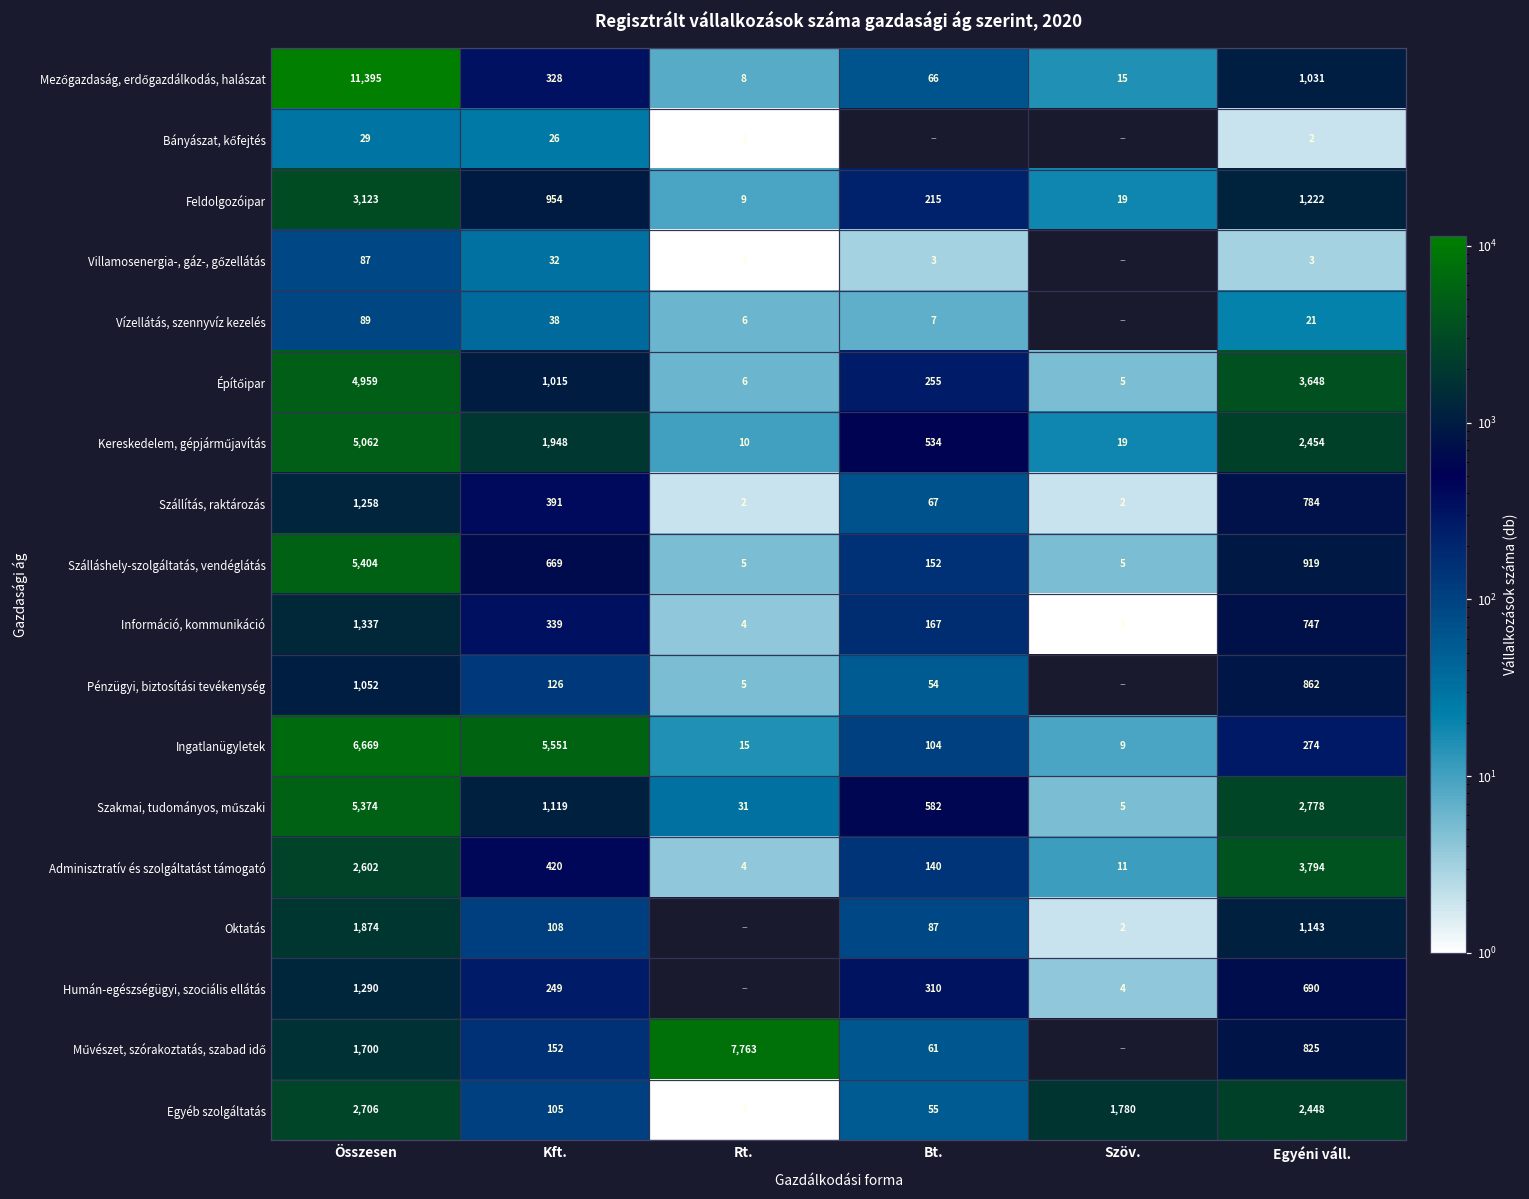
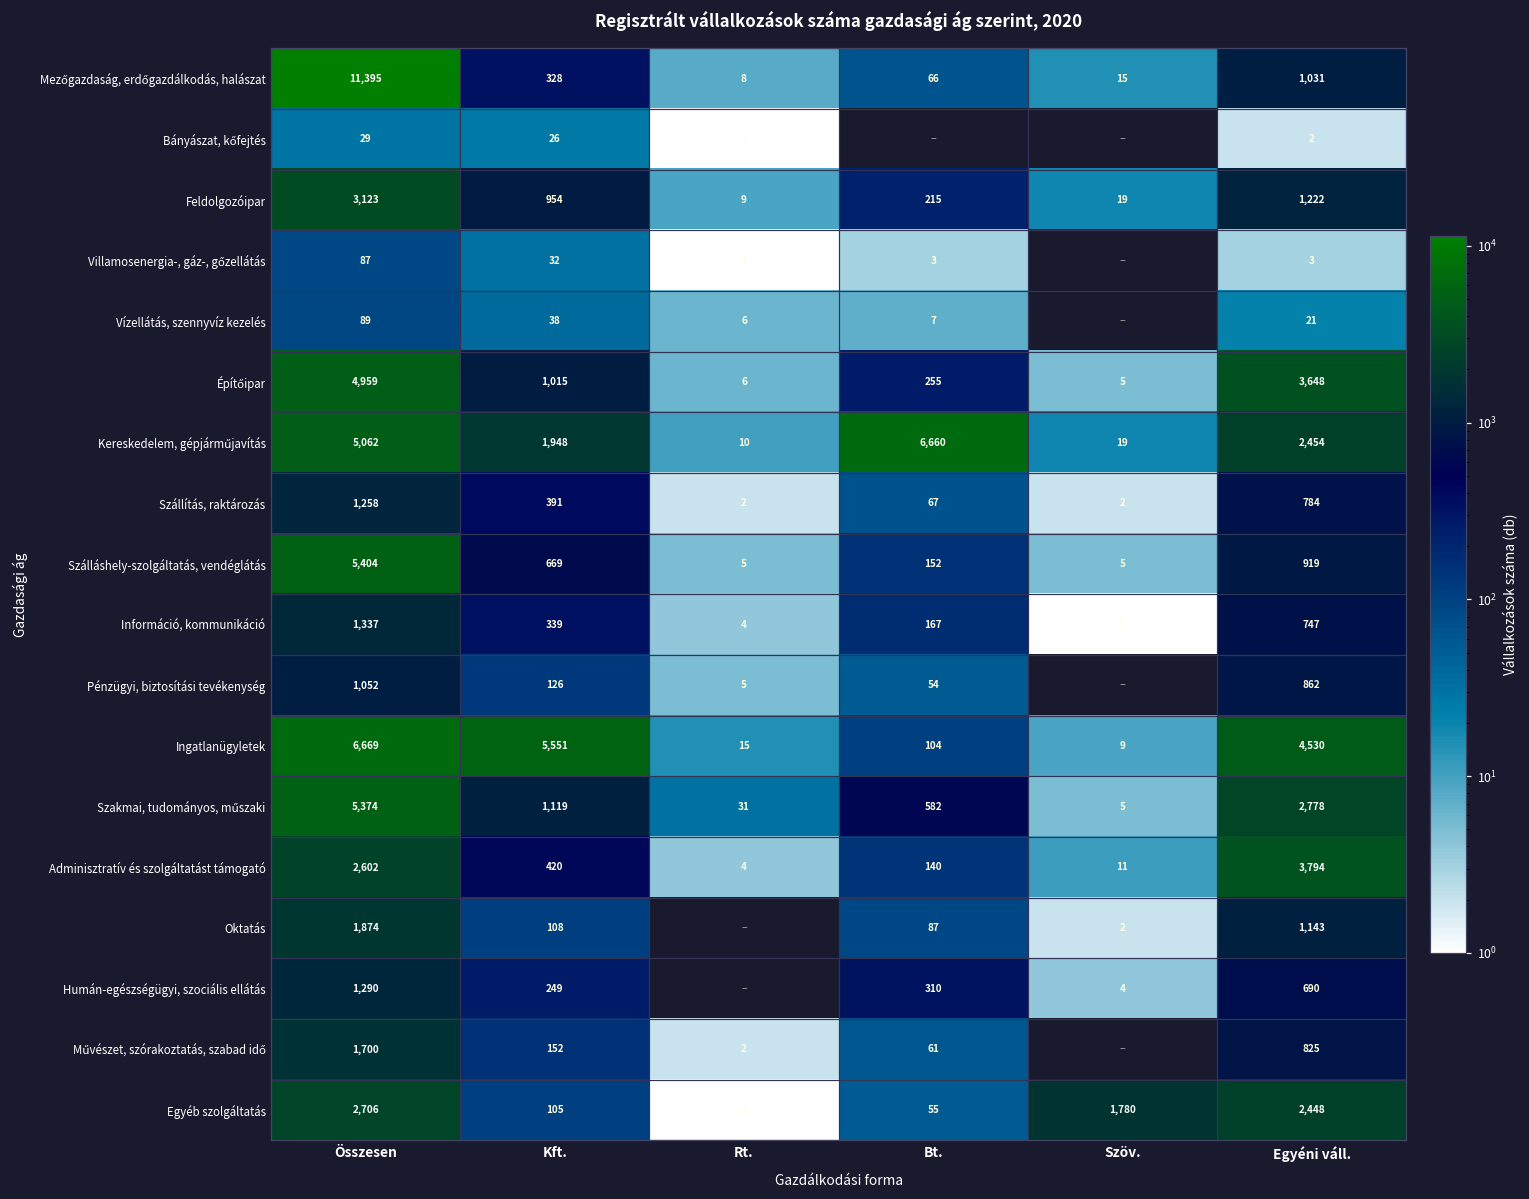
Kereskedelem, gépjárműjavítás, Bt.: 534 -> 6,660
Ingatlanügyletek, Egyéni váll.: 274 -> 4,530
Művészet, szórakoztatás, szabad idő, Rt.: 7,763 -> 2
